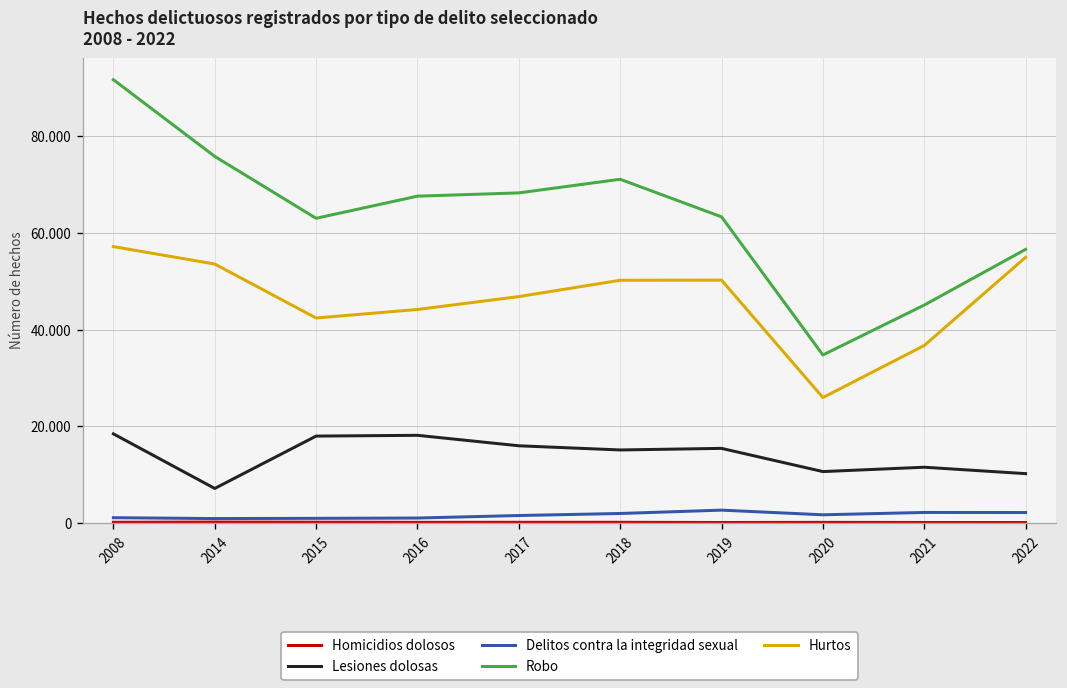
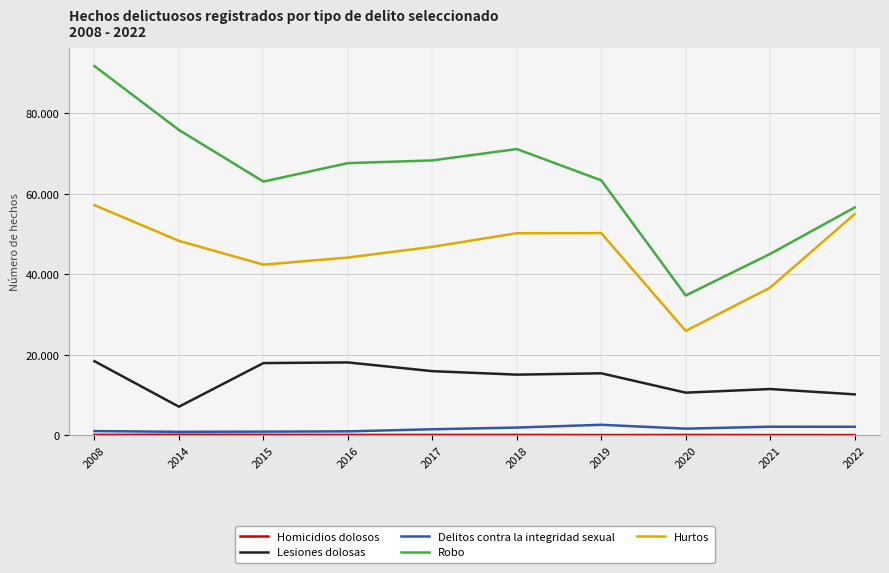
Hurtos, 2014: 54 -> 48
